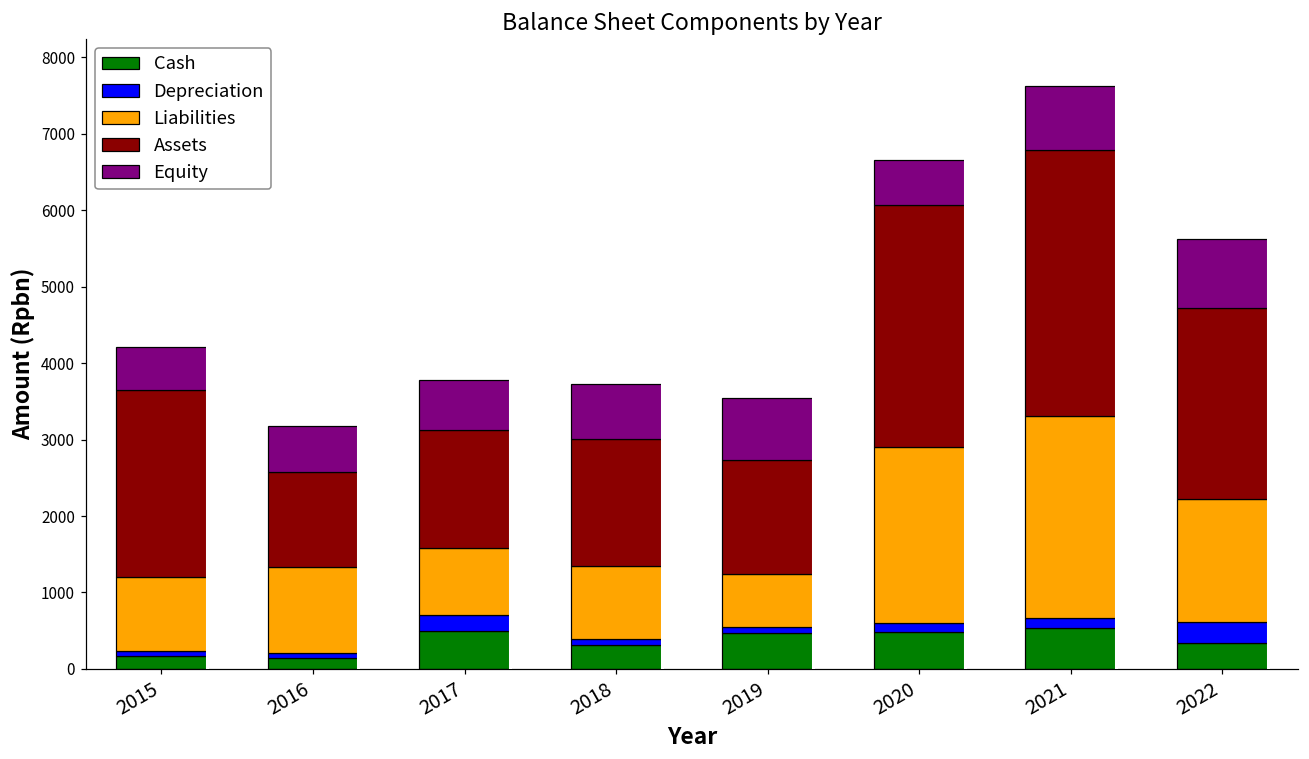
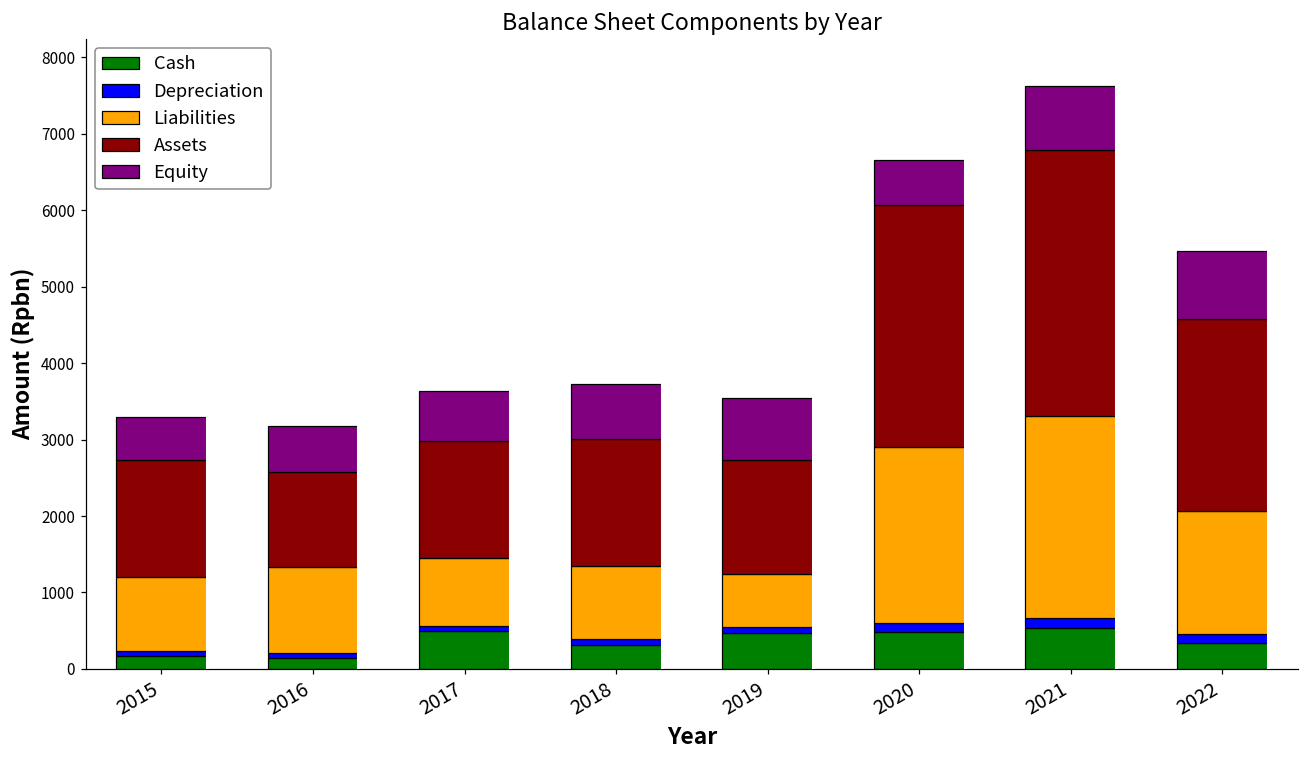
Assets, 2015: 2400 -> 1500
Depreciation, 2017: 200 -> 100
Depreciation, 2022: 300 -> 100
